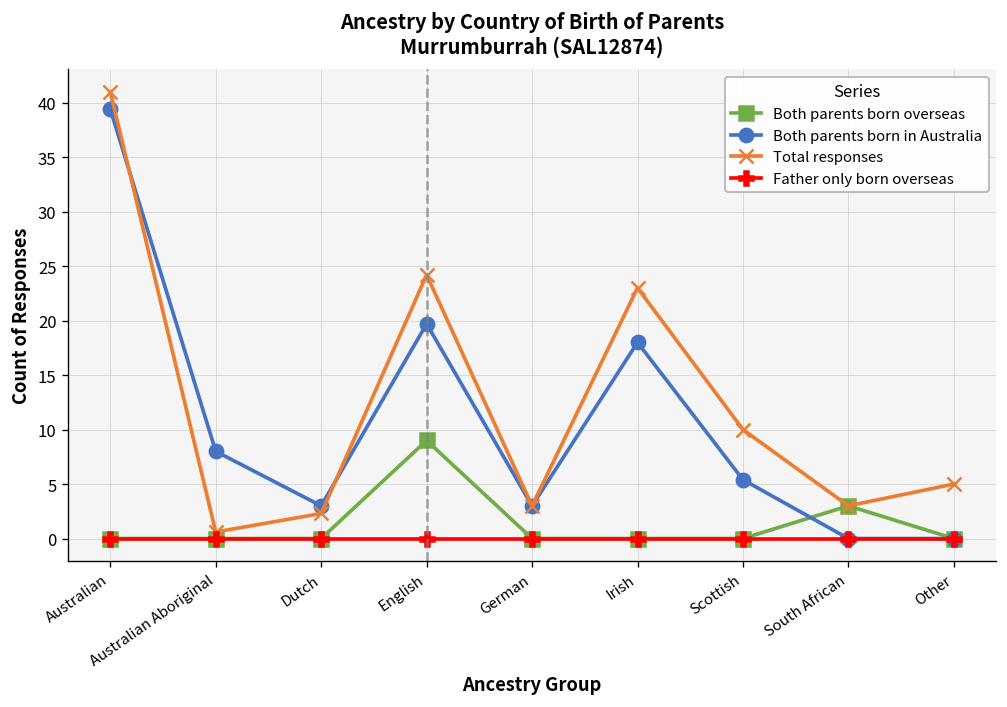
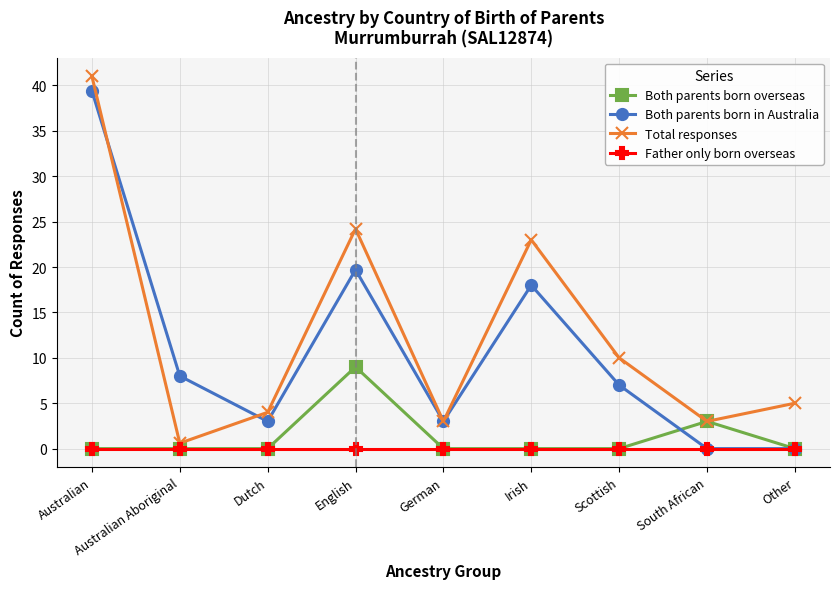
Total responses, Dutch: 2 -> 4
Both parents born in Australia, Scottish: 5 -> 7
